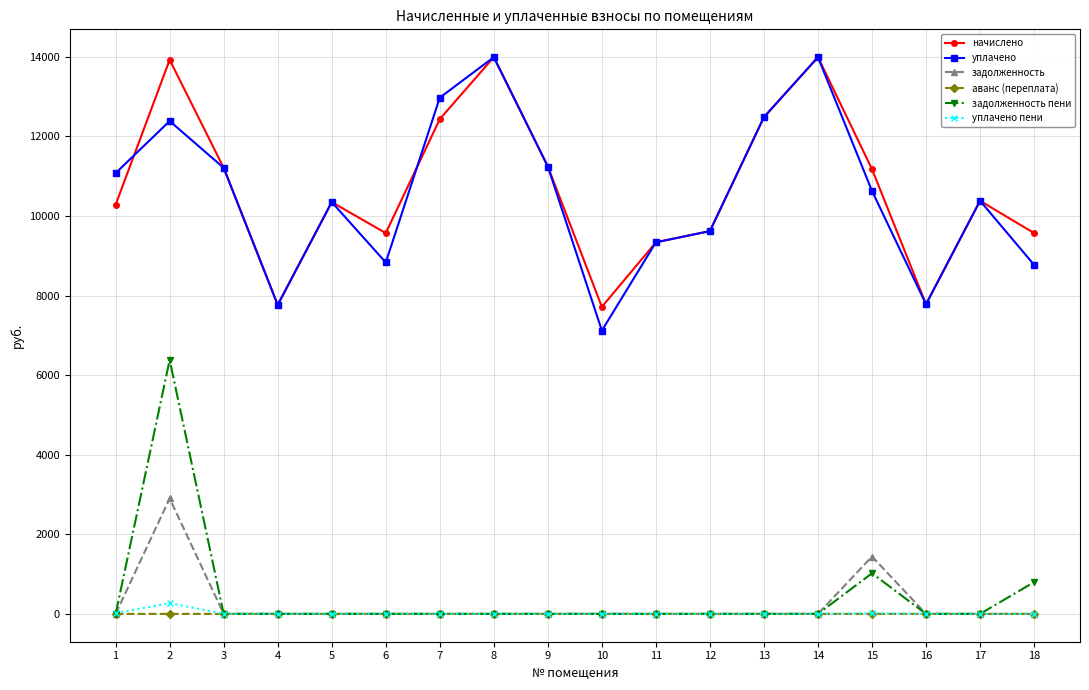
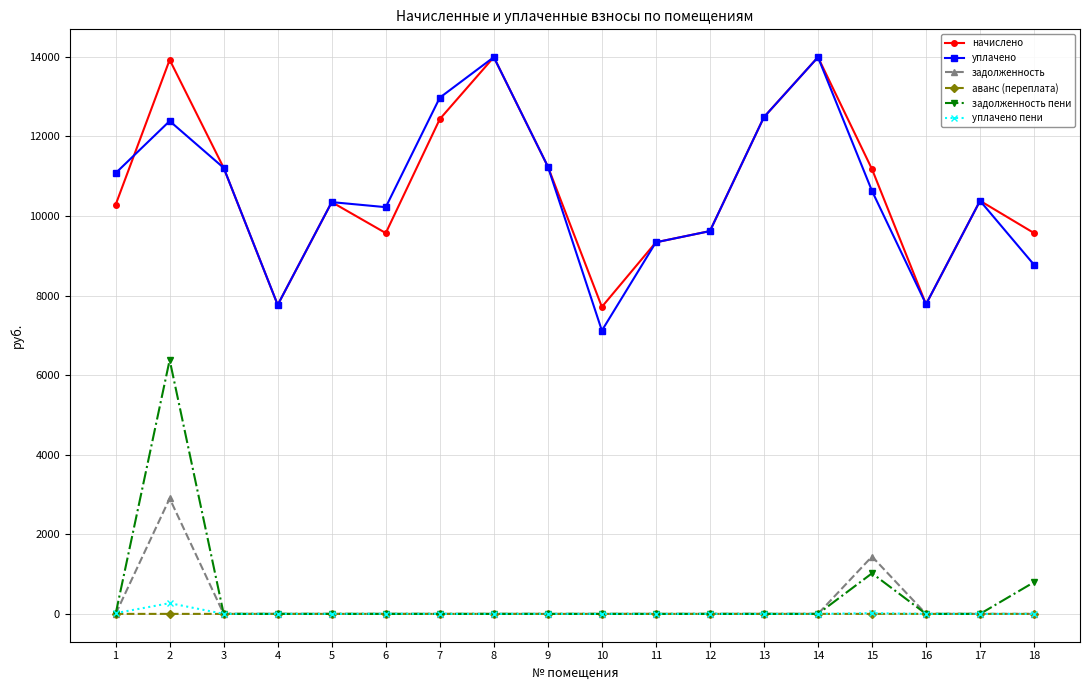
уплачено, 6: 8800 -> 10200
